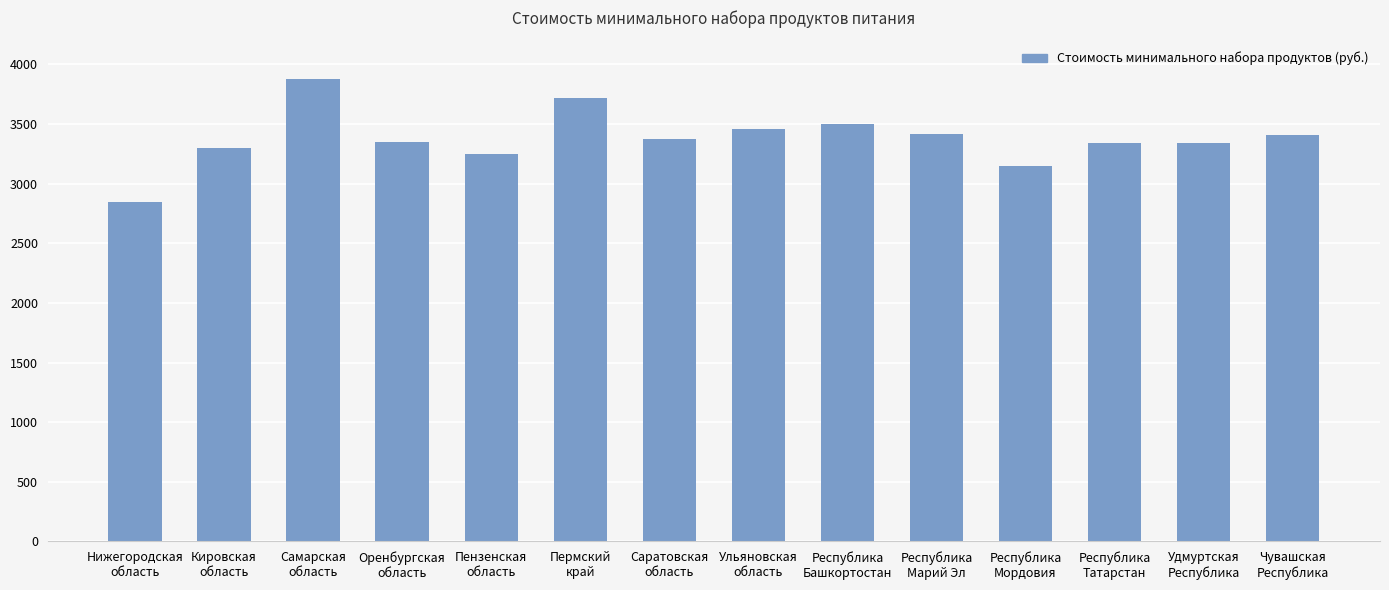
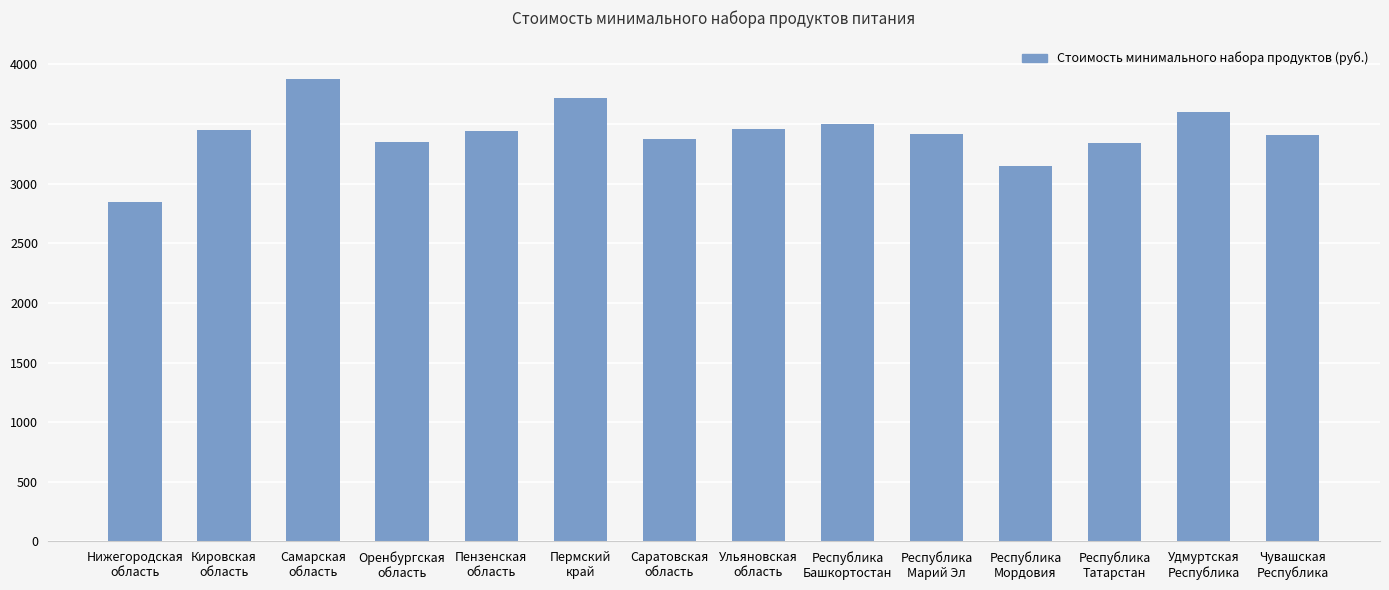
Кировская область: 3300 -> 3450
Пензенская область: 3250 -> 3440
Удмуртская Республика: 3340 -> 3600
